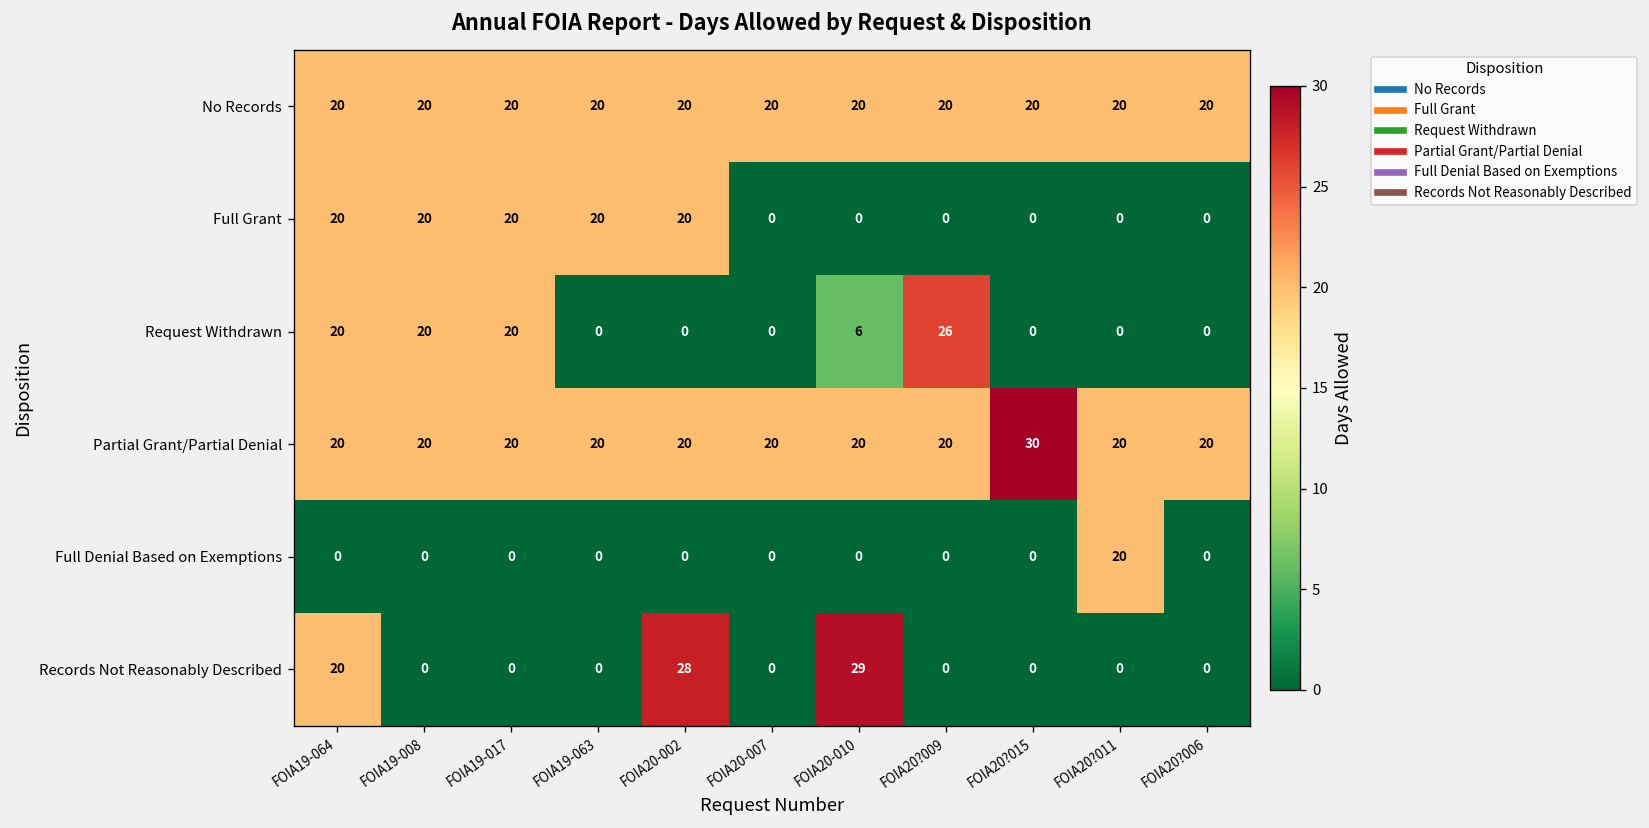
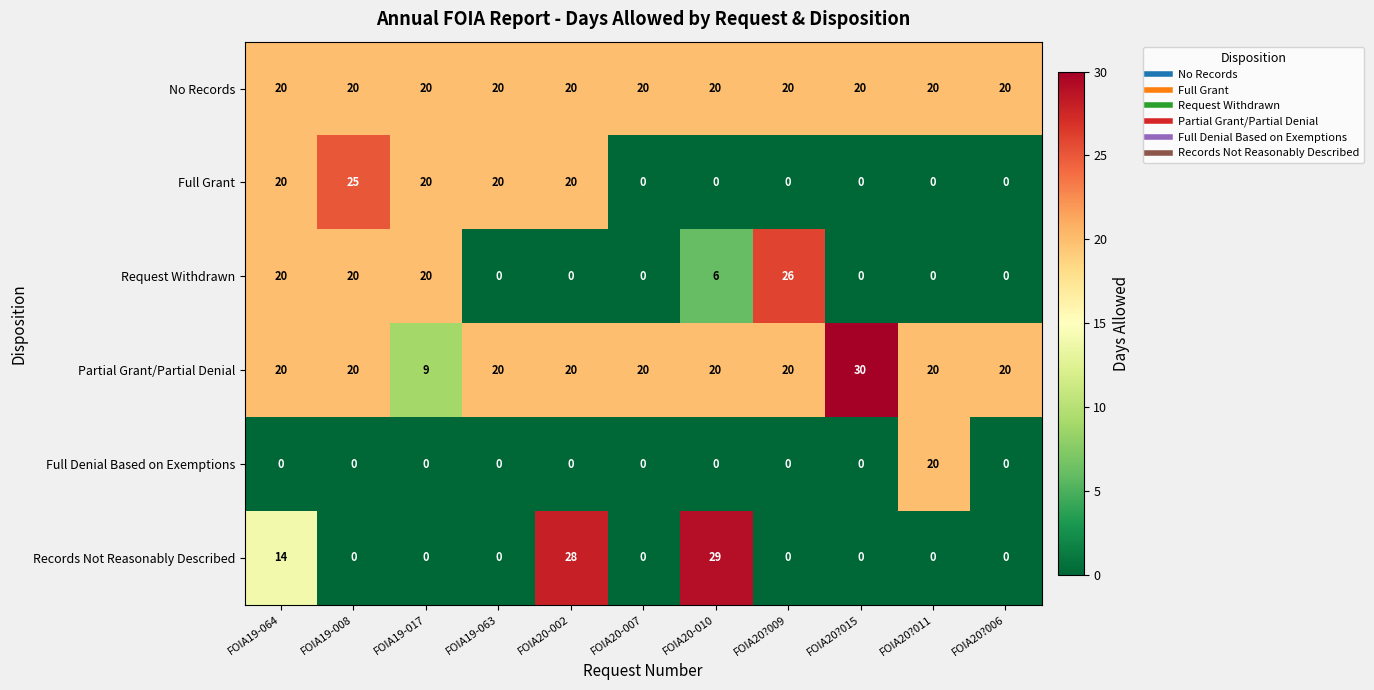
Full Grant, FOIA19-008: 20 -> 25
Partial Grant/Partial Denial, FOIA19-017: 20 -> 9
Records Not Reasonably Described, FOIA19-064: 20 -> 14
